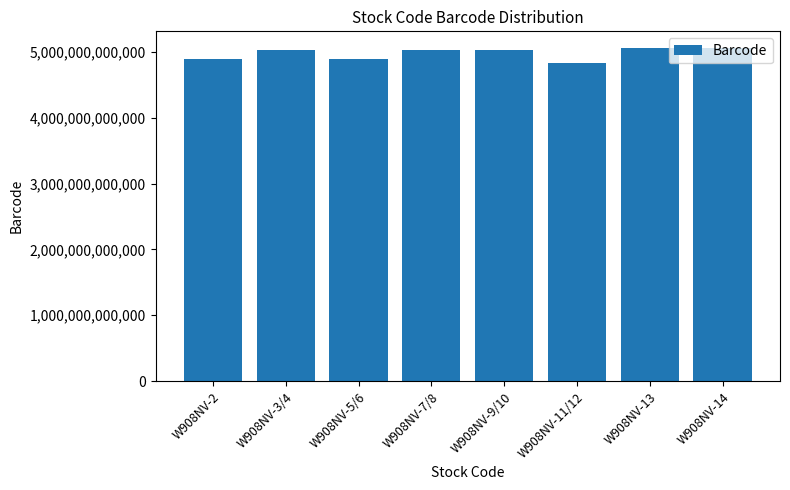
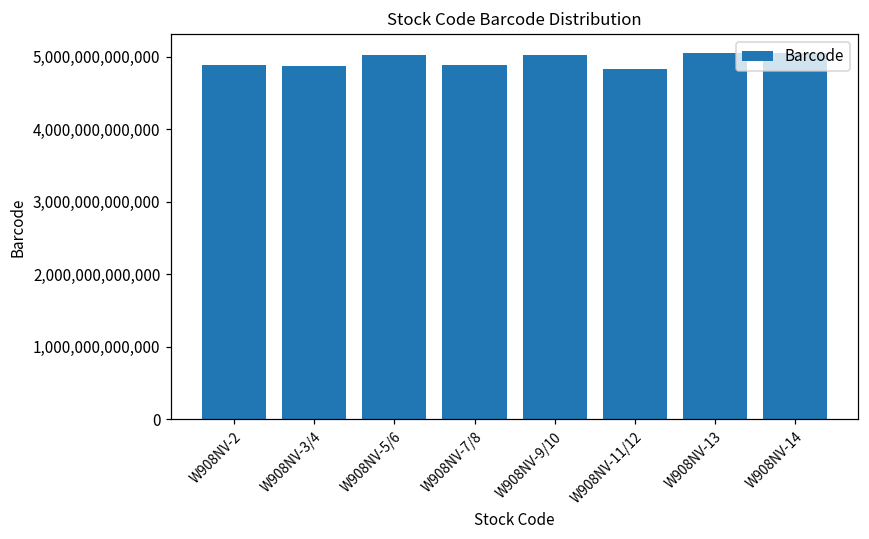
W908NV-3/4: 5,000,000,000,000 -> 4,900,000,000,000
W908NV-5/6: 4,900,000,000,000 -> 5,000,000,000,000
W908NV-7/8: 5,000,000,000,000 -> 4,900,000,000,000
